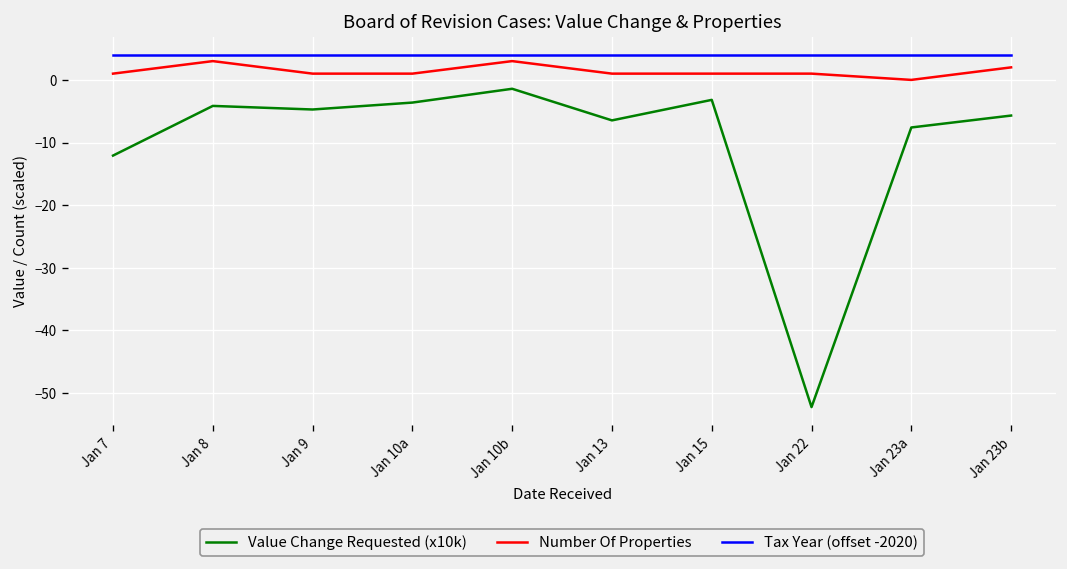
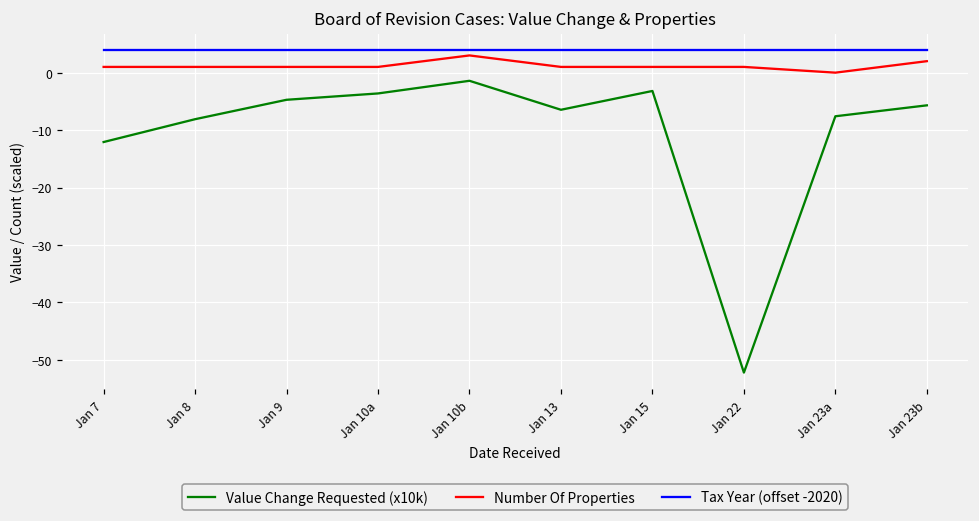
Value Change Requested (x10k), Jan 8: -4 -> -8
Number Of Properties, Jan 8: 3 -> 1
